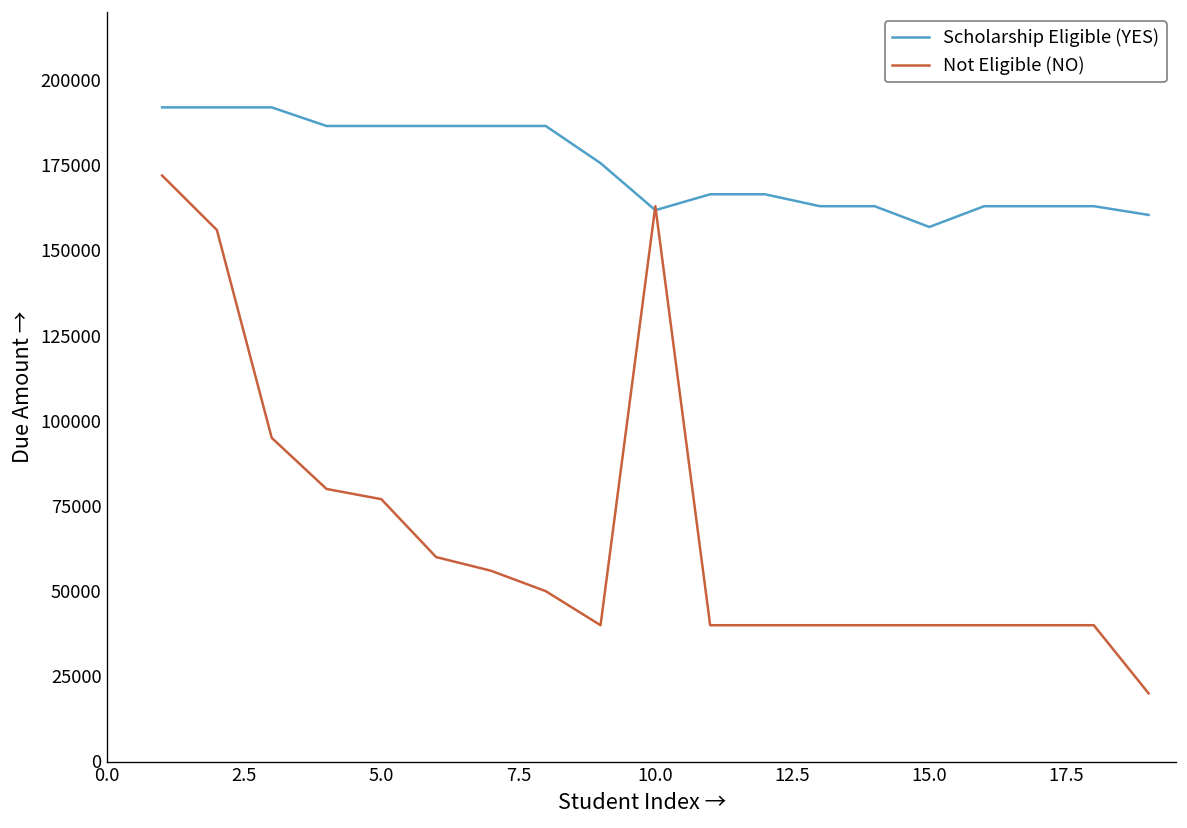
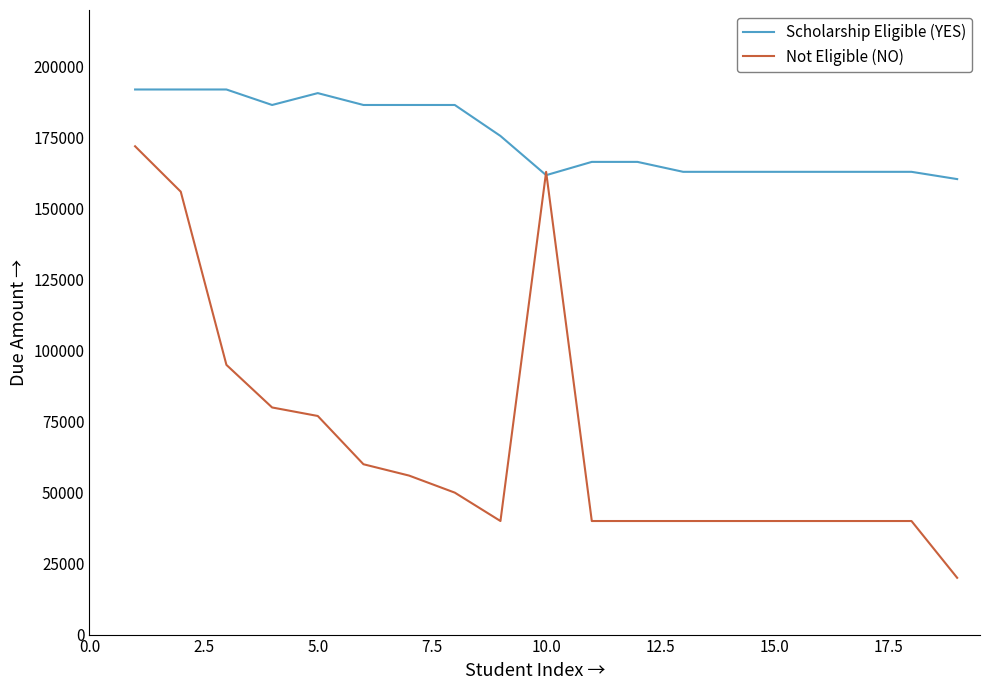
Scholarship Eligible (YES), 5.0: 187000 -> 191000
Scholarship Eligible (YES), 15.0: 157000 -> 163000
